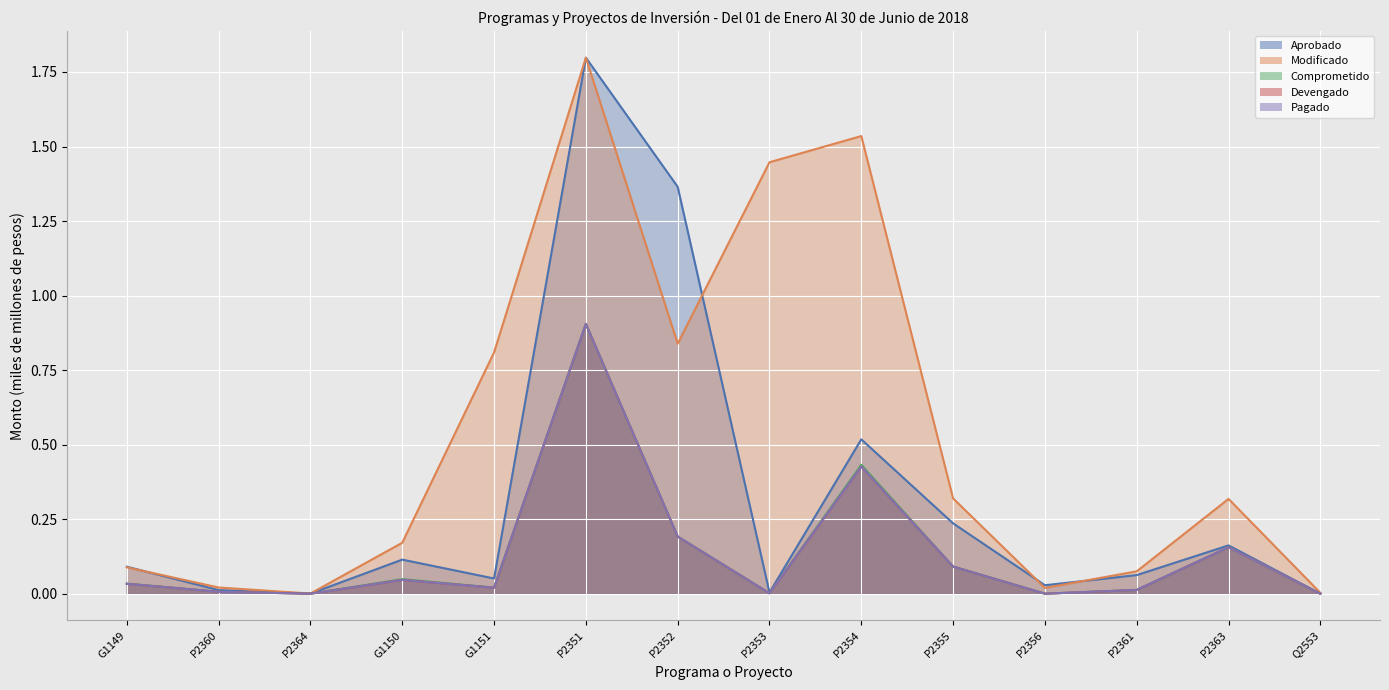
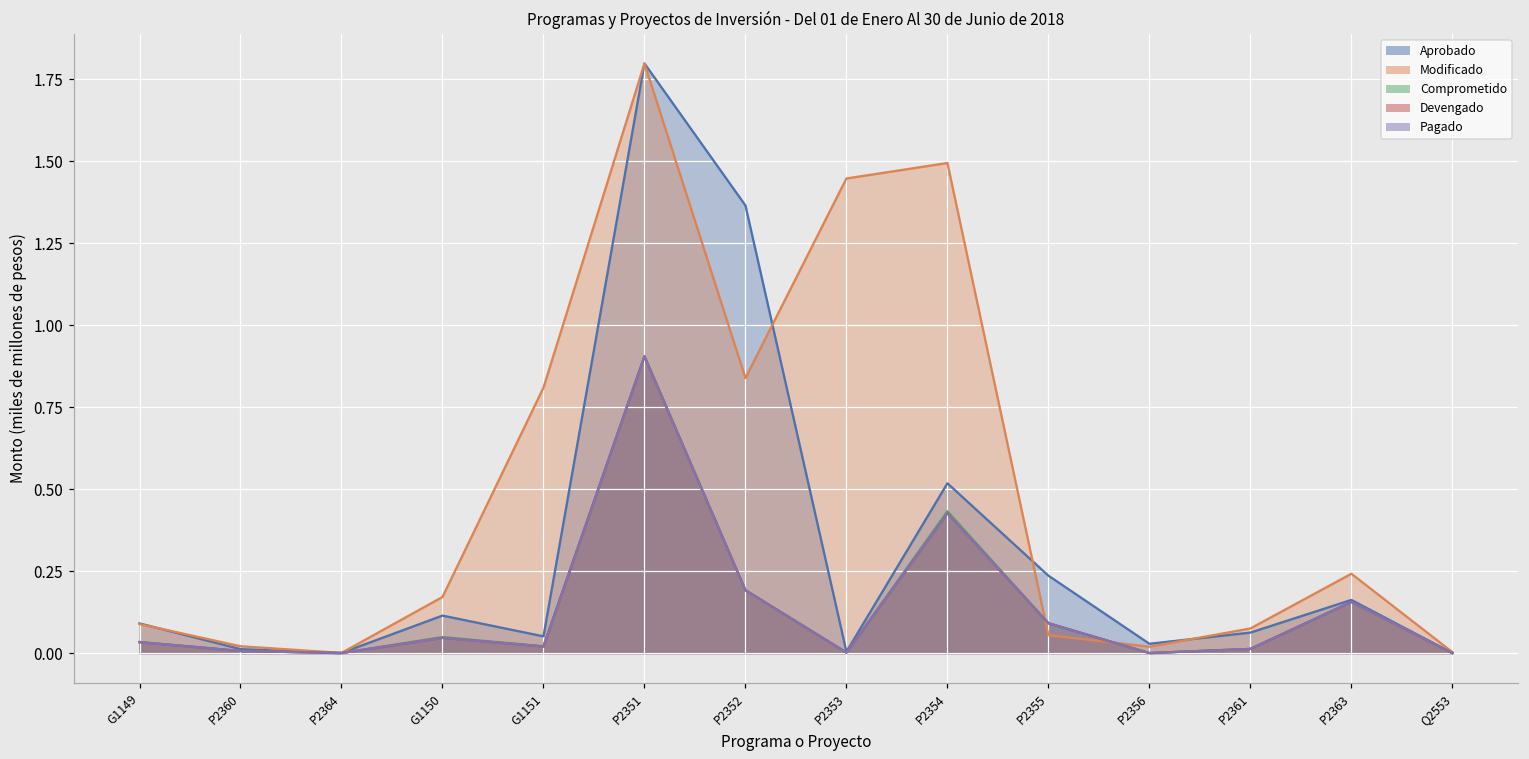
Modificado, P2354: 1.54 -> 1.49
Modificado, P2355: 0.32 -> 0.05
Modificado, P2363: 0.32 -> 0.24
